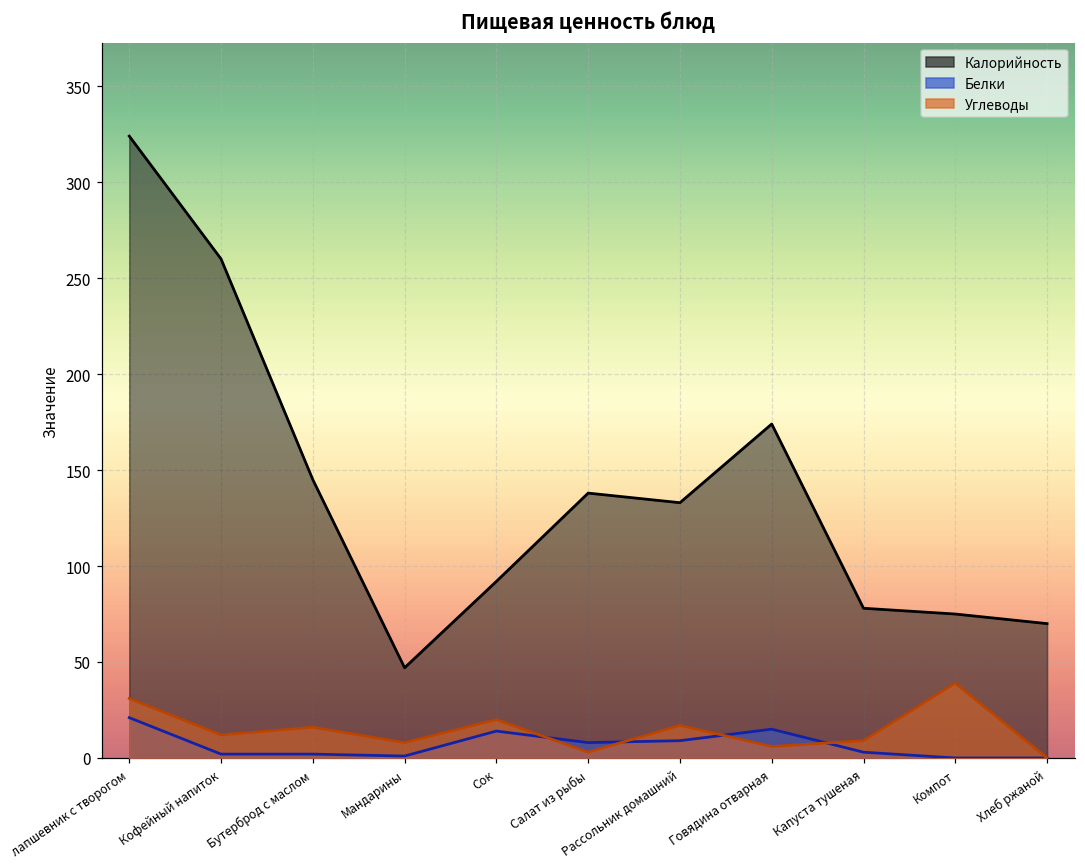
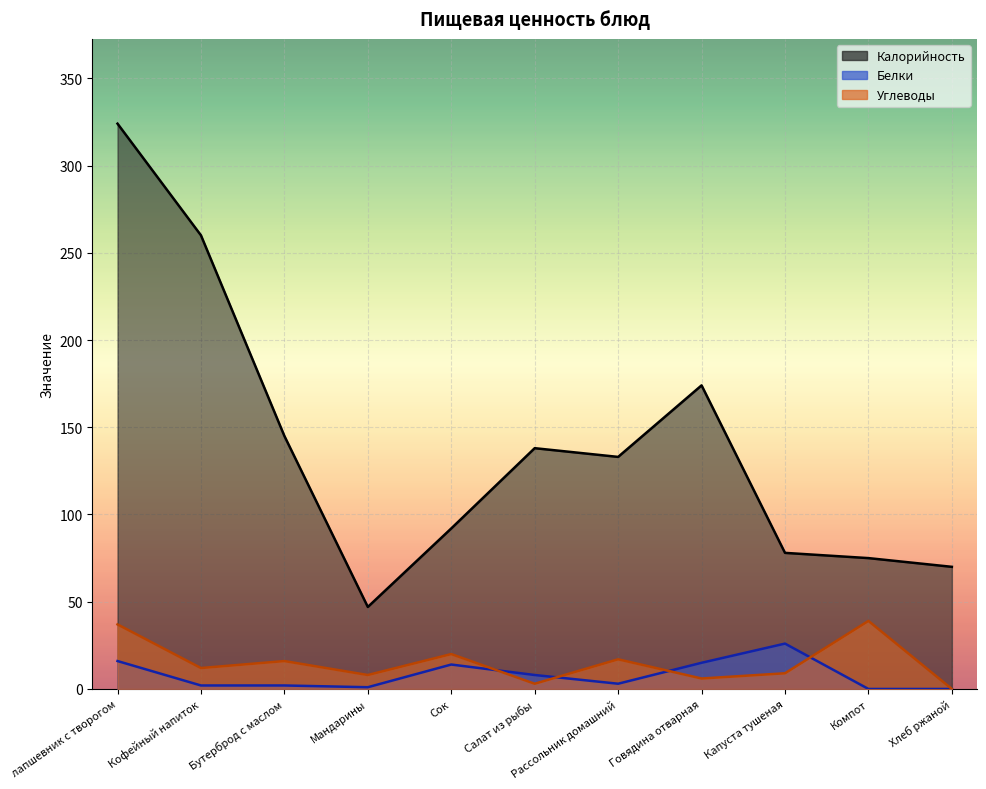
Белки, лапшевник с творогом: 21 -> 16
Углеводы, лапшевник с творогом: 31 -> 37
Белки, Рассольник домашний: 9 -> 3
Белки, Капуста тушеная: 3 -> 26
